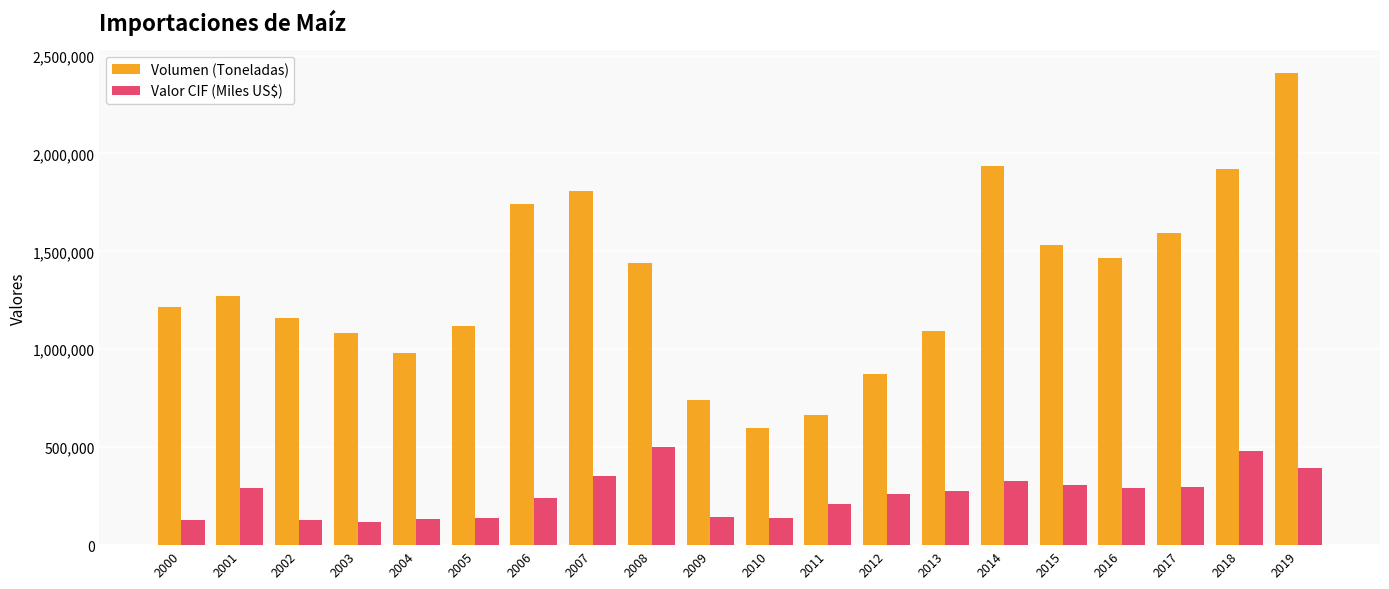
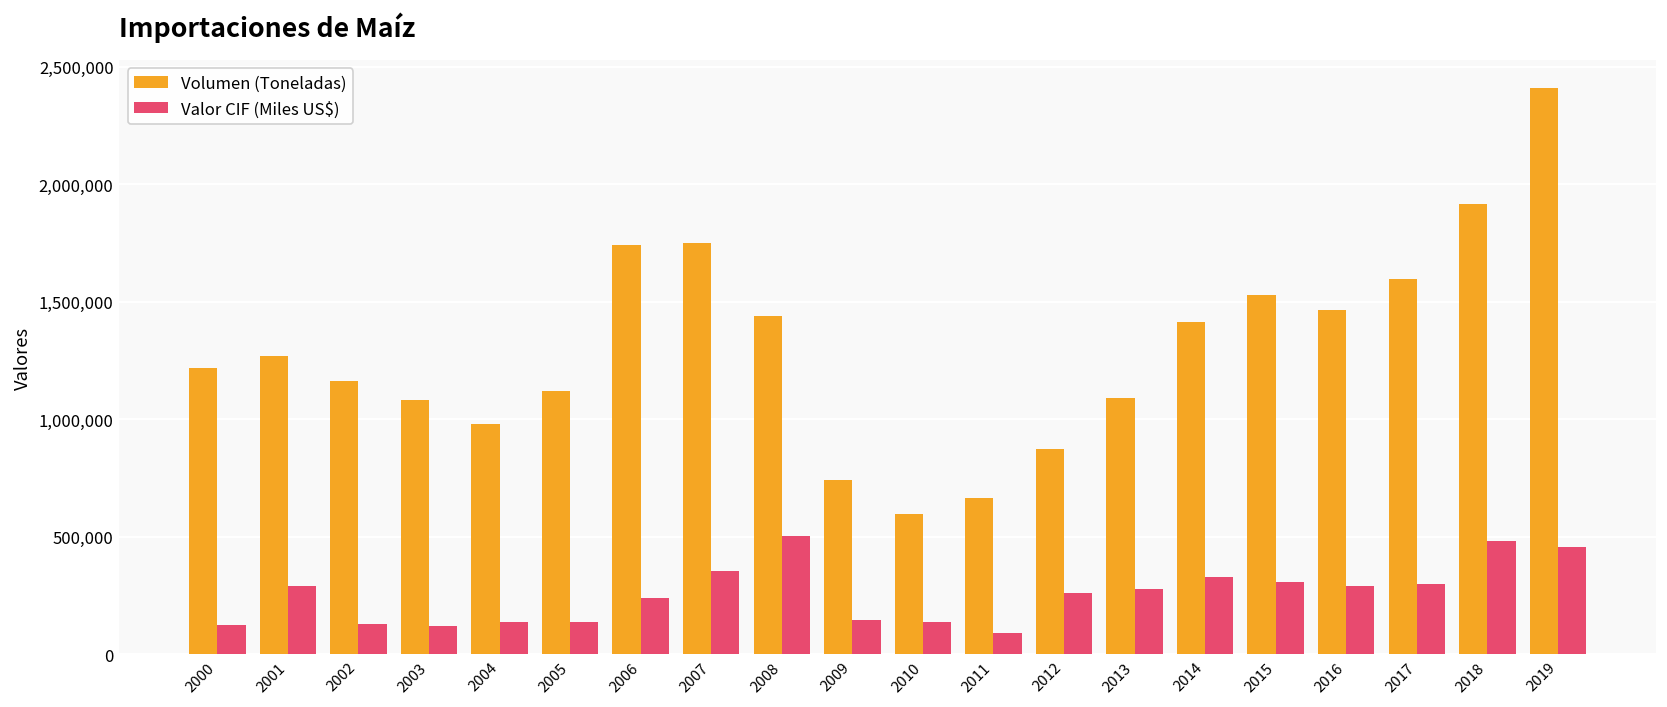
Volumen (Toneladas), 2007: 1,810,000 -> 1,750,000
Valor CIF (Miles US$), 2011: 210,000 -> 90,000
Volumen (Toneladas), 2014: 1,930,000 -> 1,410,000
Valor CIF (Miles US$), 2019: 400,000 -> 460,000
